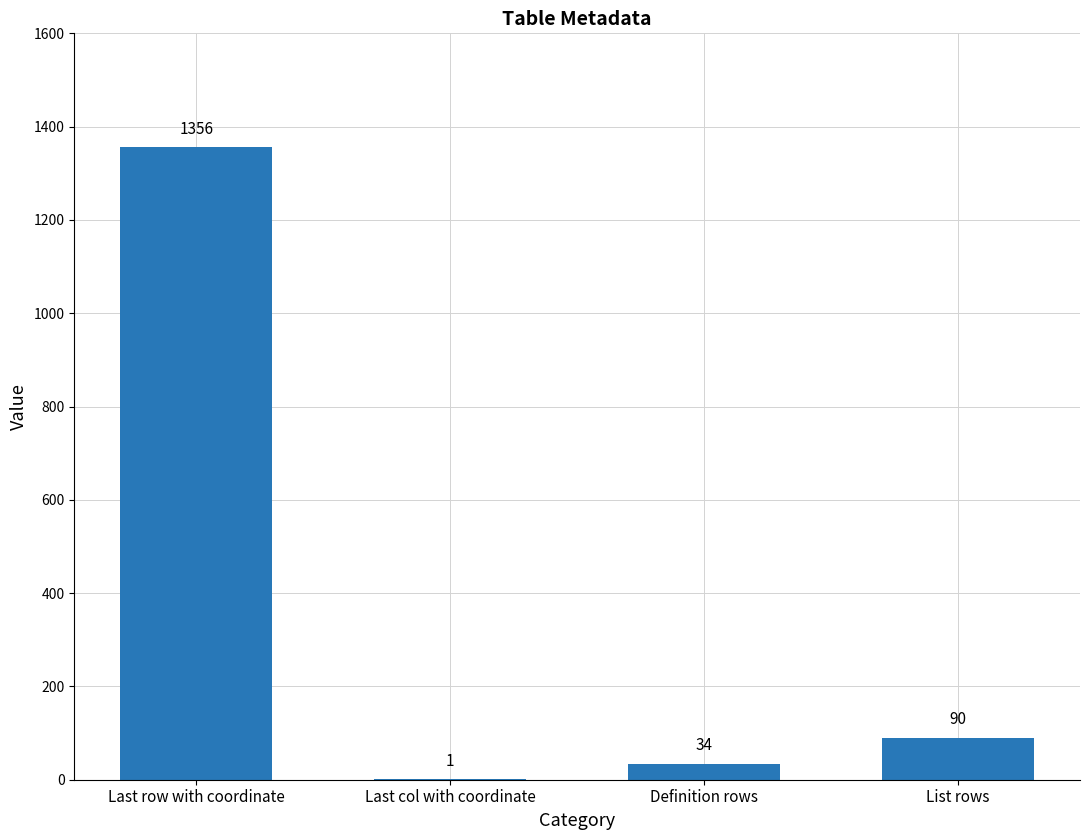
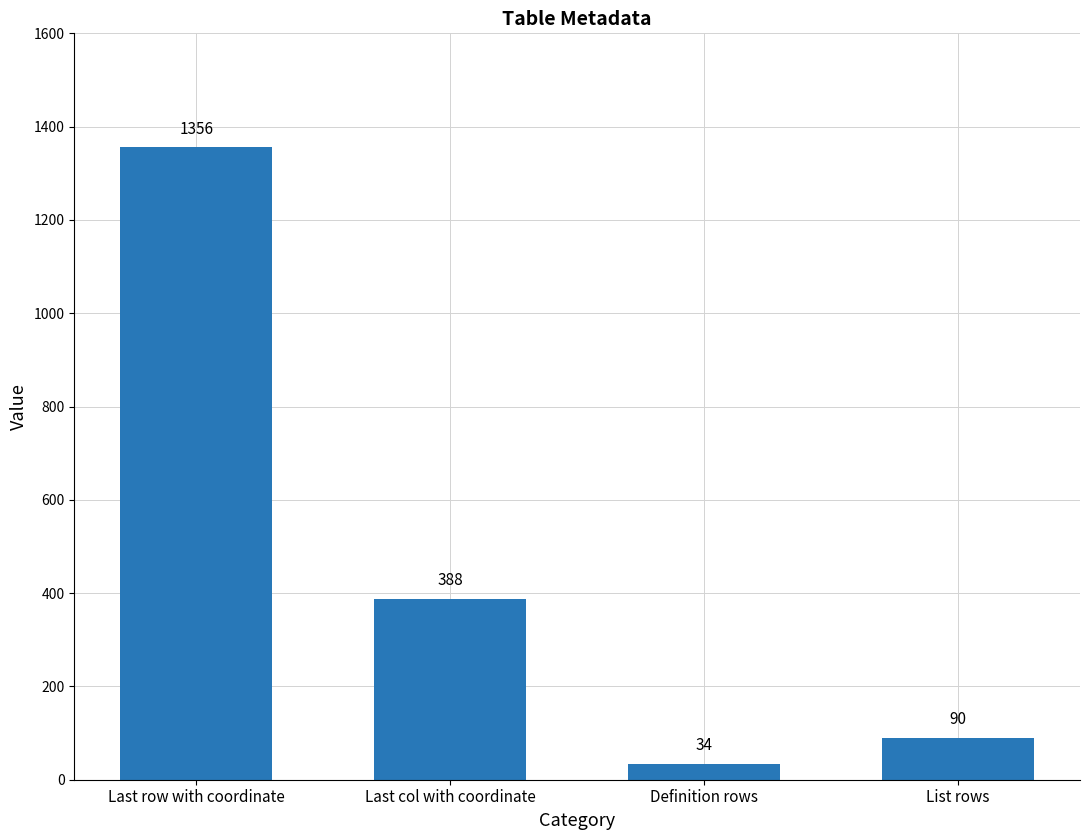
Last col with coordinate: 1 -> 388
